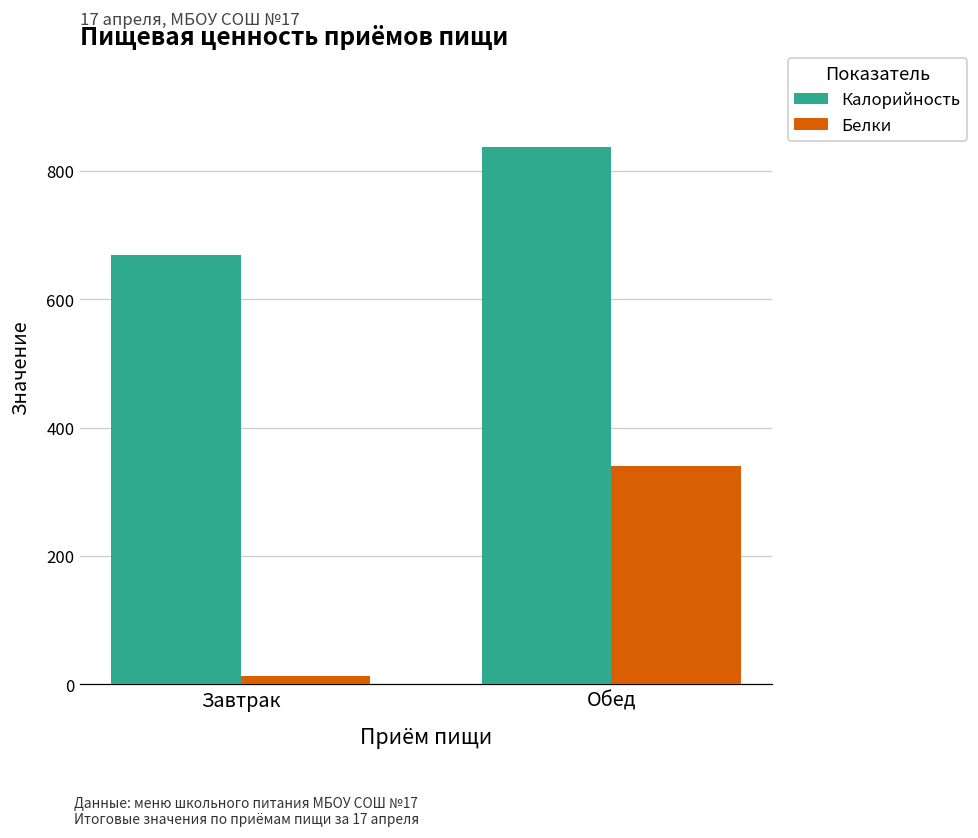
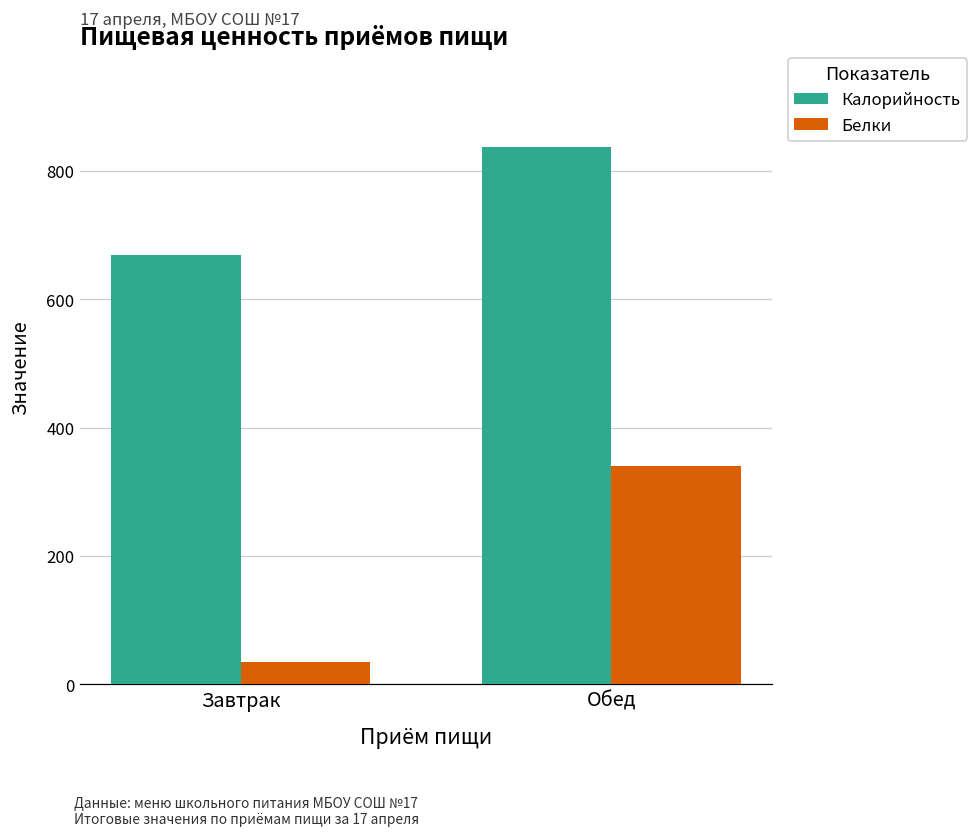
Белки, Завтрак: 10 -> 40
